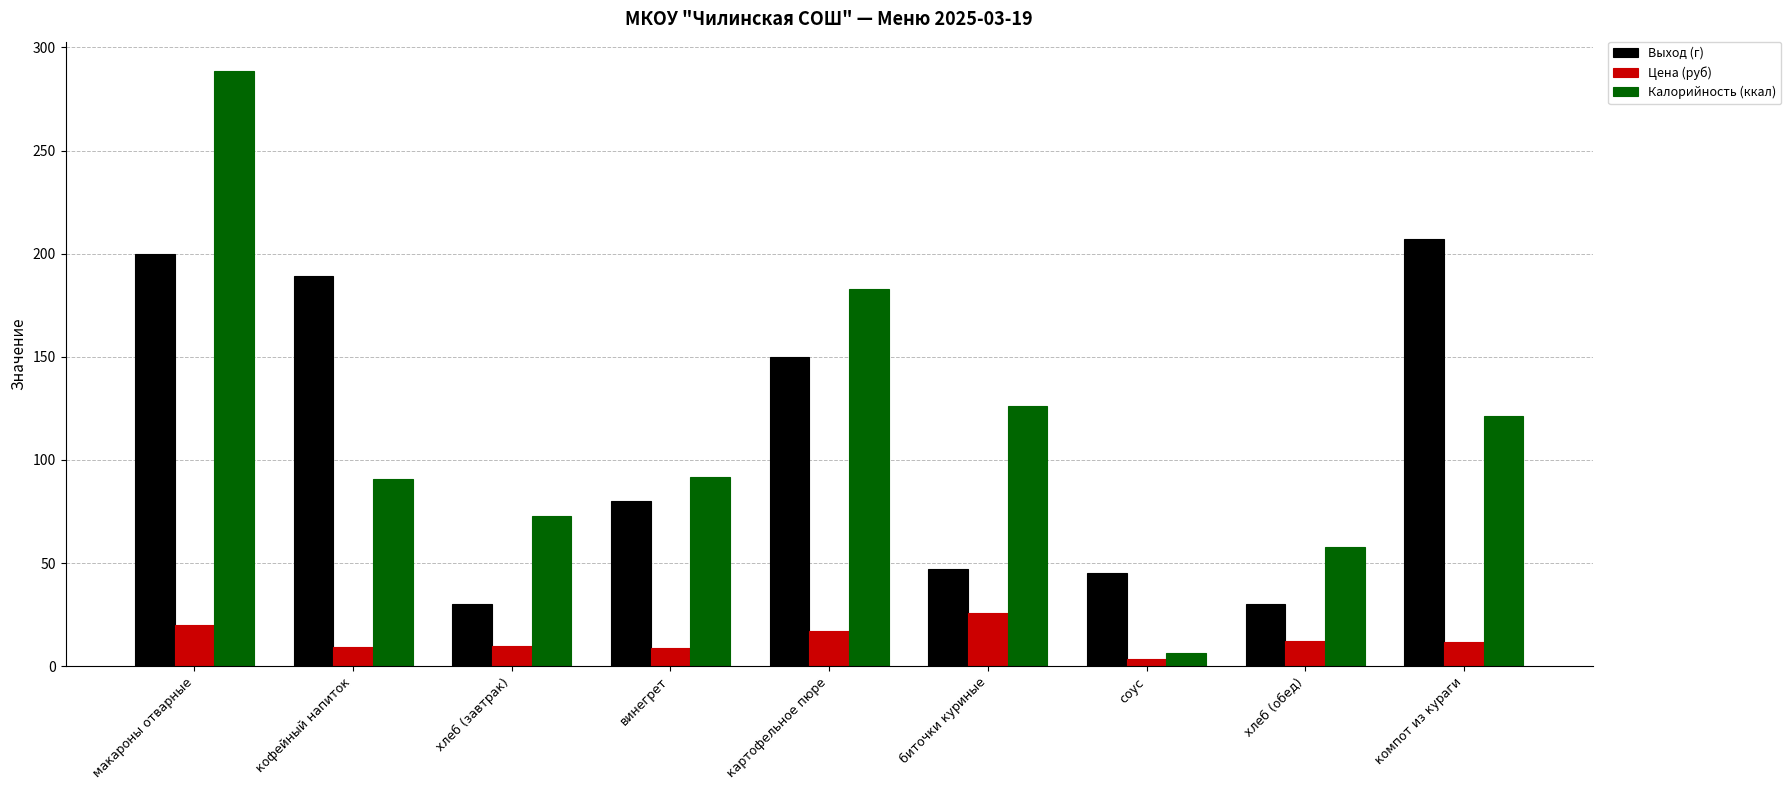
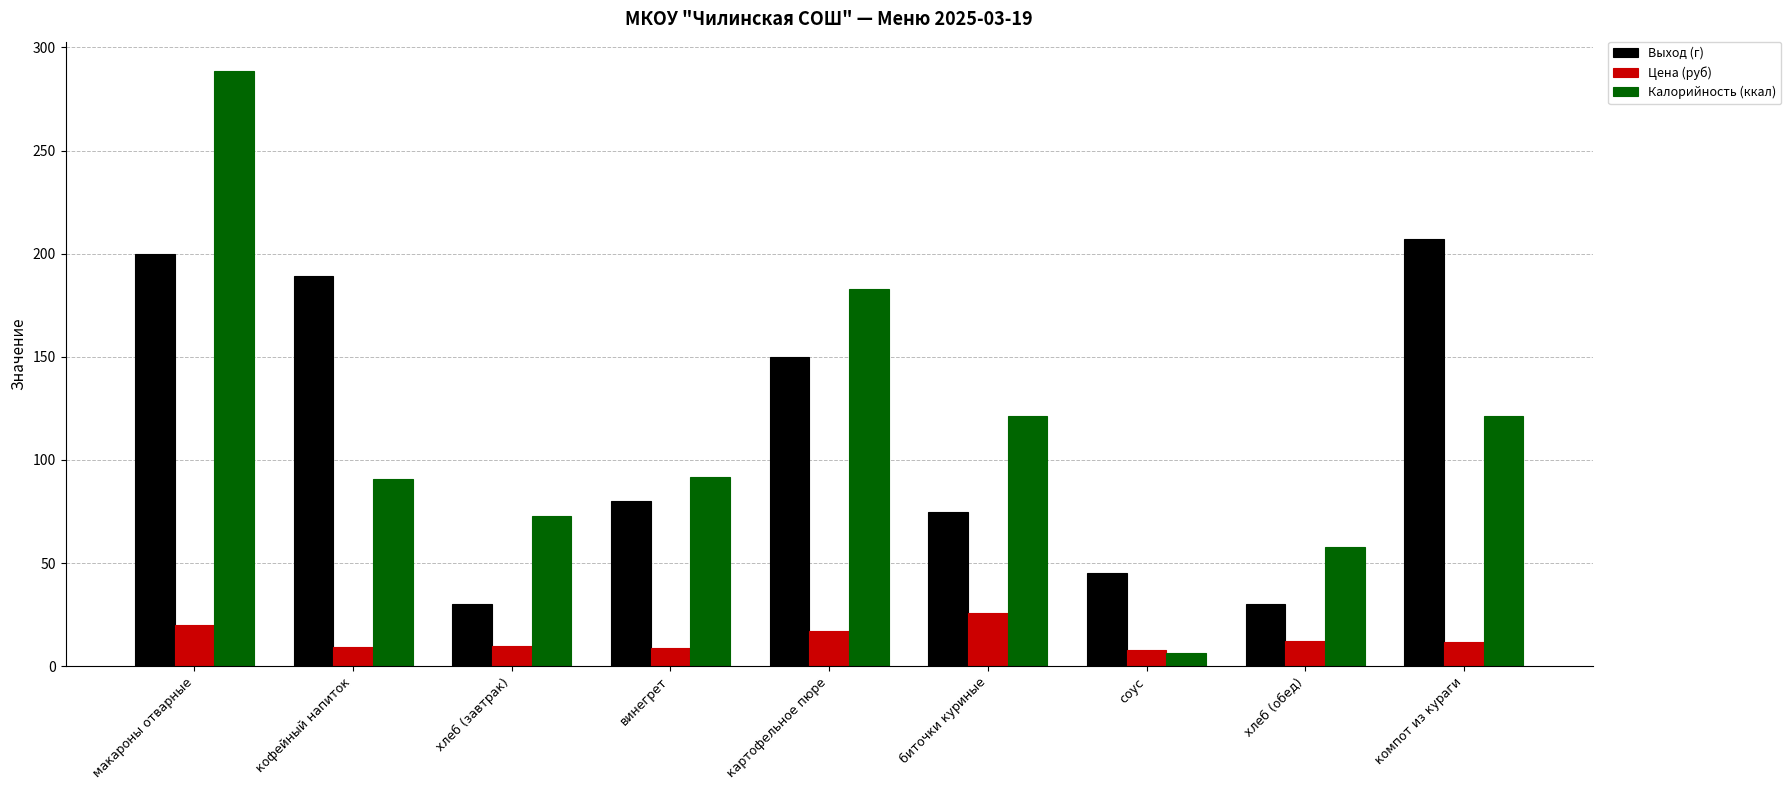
Выход (г), биточки куриные: 47 -> 75
Калорийность (ккал), биточки куриные: 126 -> 121
Цена (руб), соус: 4 -> 8
